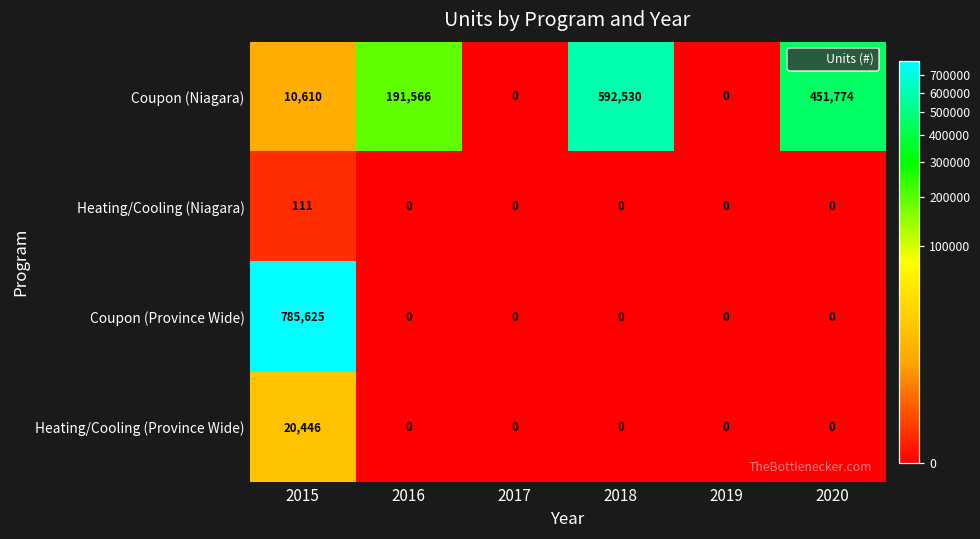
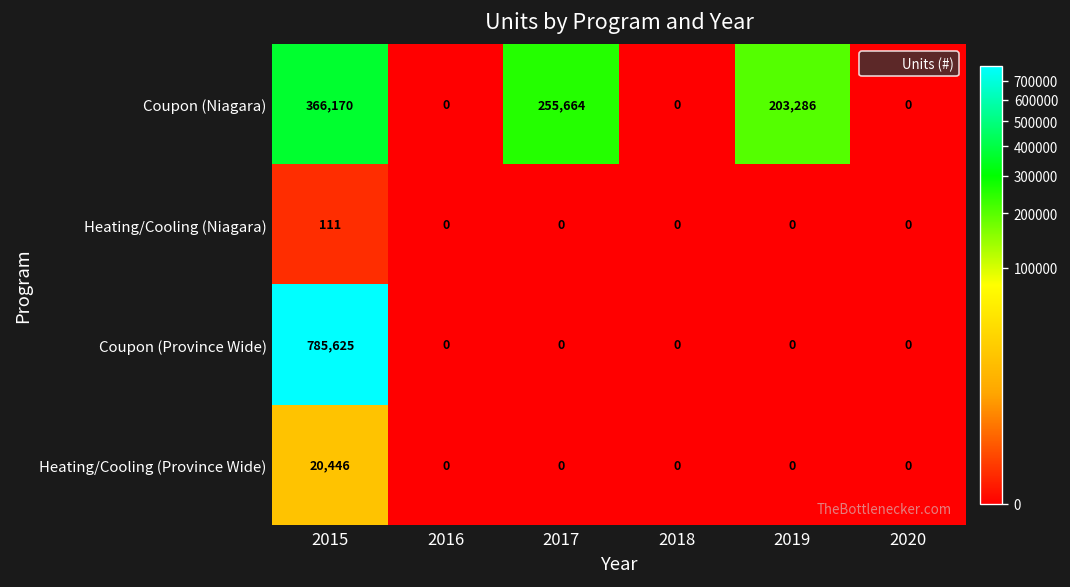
Coupon (Niagara), 2015: 10,610 -> 366,170
Coupon (Niagara), 2016: 191,566 -> 0
Coupon (Niagara), 2017: 0 -> 255,664
Coupon (Niagara), 2018: 592,530 -> 0
Coupon (Niagara), 2019: 0 -> 203,286
Coupon (Niagara), 2020: 451,774 -> 0
